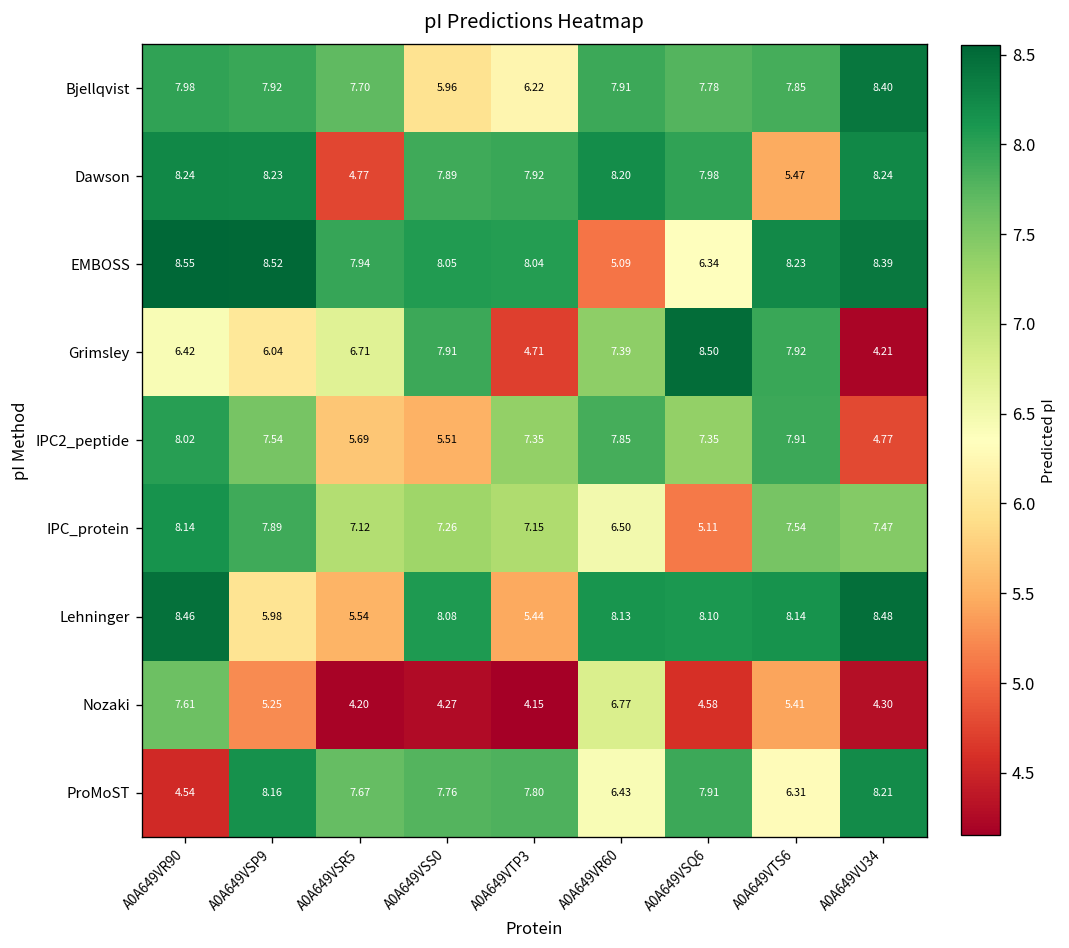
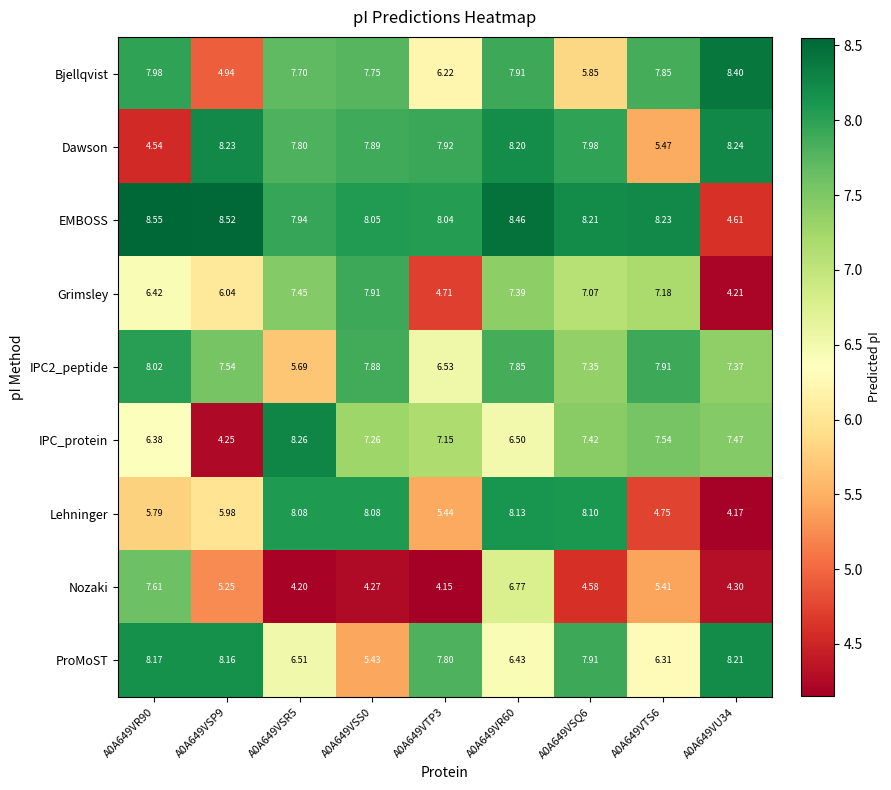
Bjellqvist, A0A649VSP9: 7.92 -> 4.94
Bjellqvist, A0A649VSS0: 5.96 -> 7.75
Bjellqvist, A0A649VSQ6: 7.78 -> 5.85
Dawson, A0A649VR90: 8.24 -> 4.54
Dawson, A0A649VSR5: 4.77 -> 7.80
EMBOSS, A0A649VR60: 5.09 -> 8.46
EMBOSS, A0A649VSQ6: 6.34 -> 8.21
EMBOSS, A0A649VU34: 8.39 -> 4.61
Grimsley, A0A649VSR5: 6.71 -> 7.45
Grimsley, A0A649VSQ6: 8.50 -> 7.07
Grimsley, A0A649VTS6: 7.92 -> 7.18
IPC2_peptide, A0A649VSS0: 5.51 -> 7.88
IPC2_peptide, A0A649VTP3: 7.35 -> 6.53
IPC2_peptide, A0A649VU34: 4.77 -> 7.37
IPC_protein, A0A649VR90: 8.14 -> 6.38
IPC_protein, A0A649VSP9: 7.89 -> 4.25
IPC_protein, A0A649VSR5: 7.12 -> 8.26
IPC_protein, A0A649VSQ6: 5.11 -> 7.42
Lehninger, A0A649VR90: 8.46 -> 5.79
Lehninger, A0A649VSR5: 5.54 -> 8.08
Lehninger, A0A649VTS6: 8.14 -> 4.75
Lehninger, A0A649VU34: 8.48 -> 4.17
ProMoST, A0A649VR90: 4.54 -> 8.17
ProMoST, A0A649VSR5: 7.67 -> 6.51
ProMoST, A0A649VSS0: 7.76 -> 5.43
